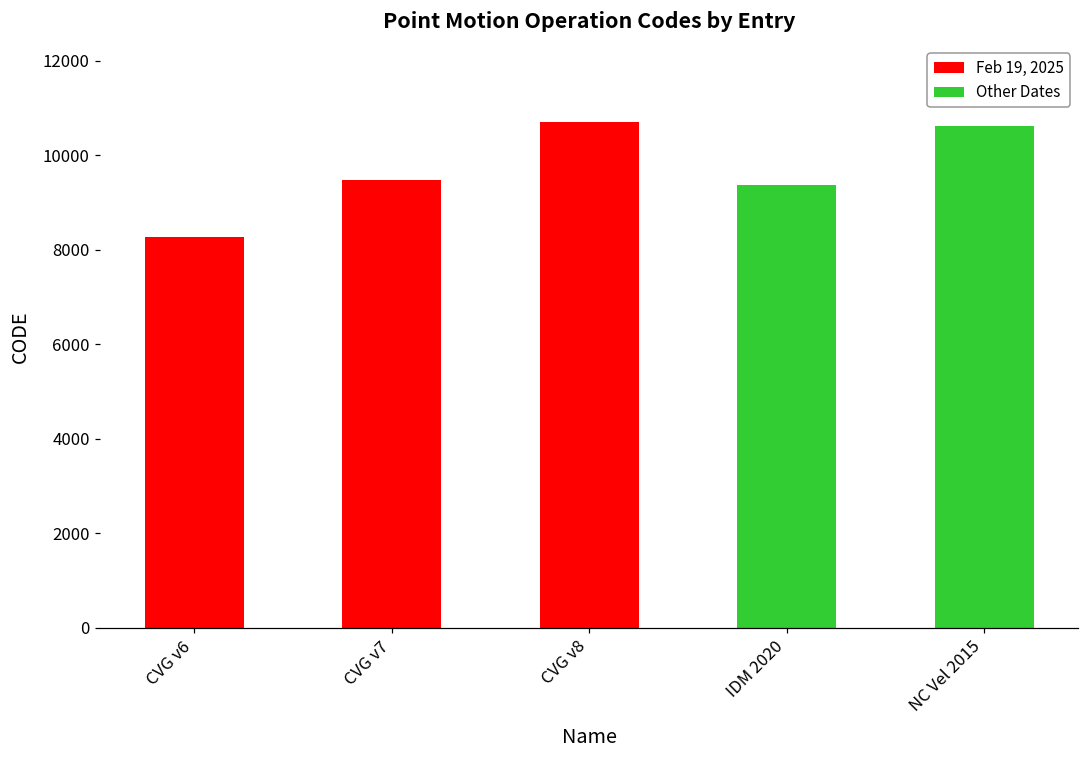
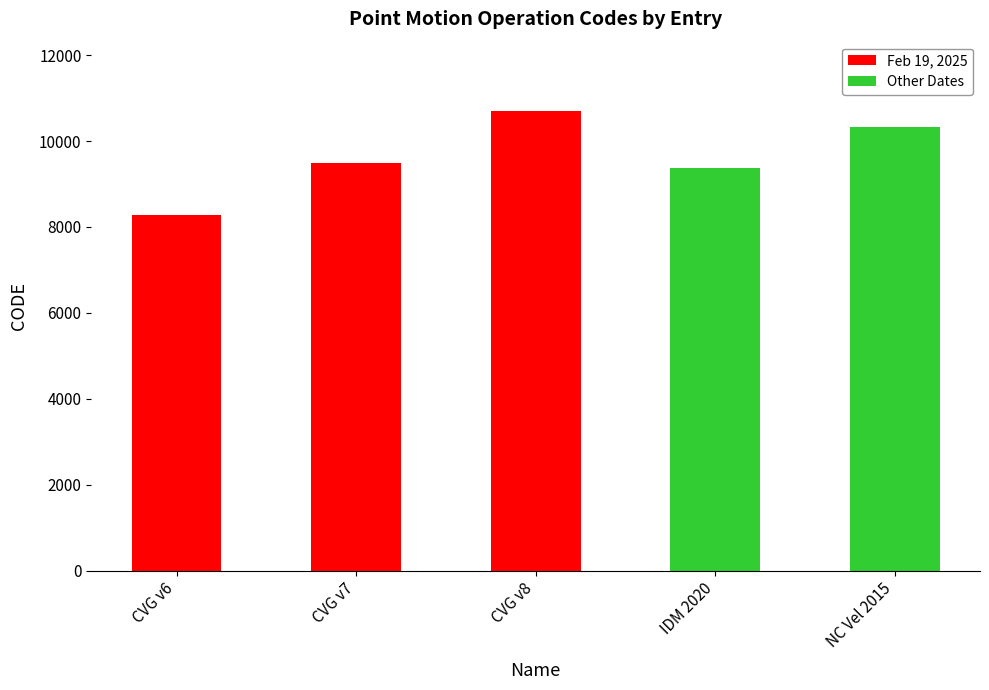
NC Vel 2015: 10600 -> 10300
